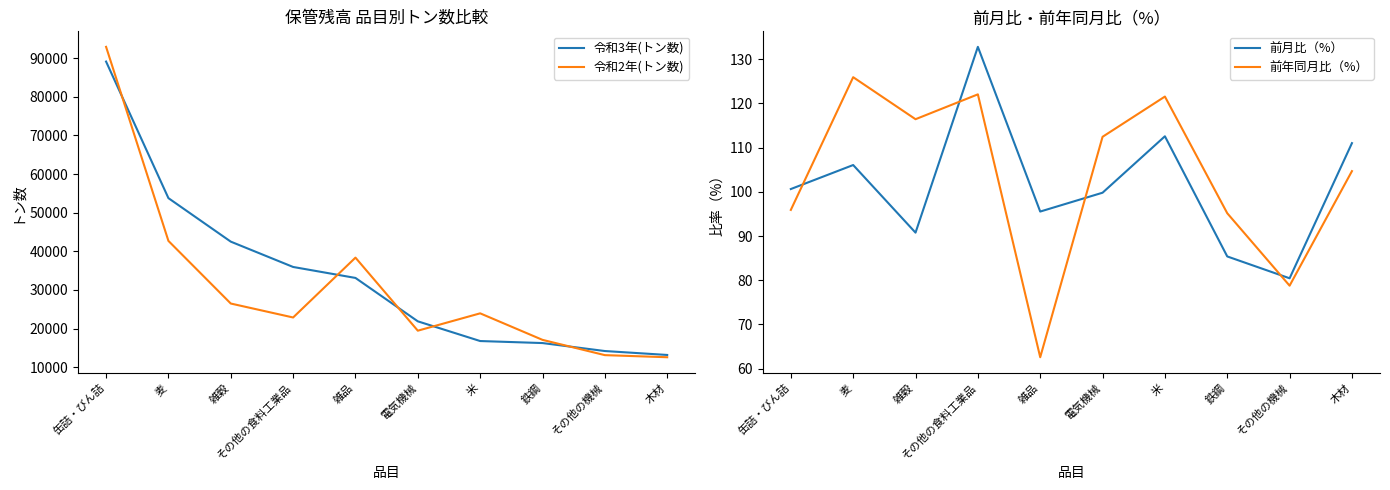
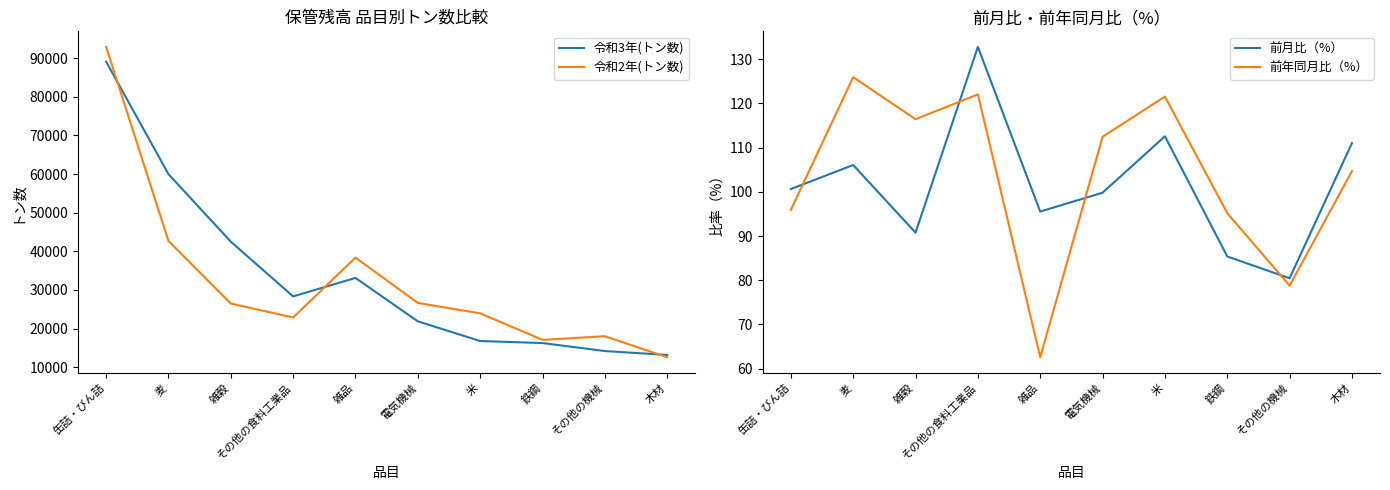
保管残高 品目別トン数比較, 令和3年(トン数), 麦: 54000 -> 60000
保管残高 品目別トン数比較, 令和3年(トン数), その他の食料工業品: 36000 -> 28000
保管残高 品目別トン数比較, 令和2年(トン数), 電気機械: 19000 -> 27000
保管残高 品目別トン数比較, 令和2年(トン数), その他の機械: 13000 -> 18000
